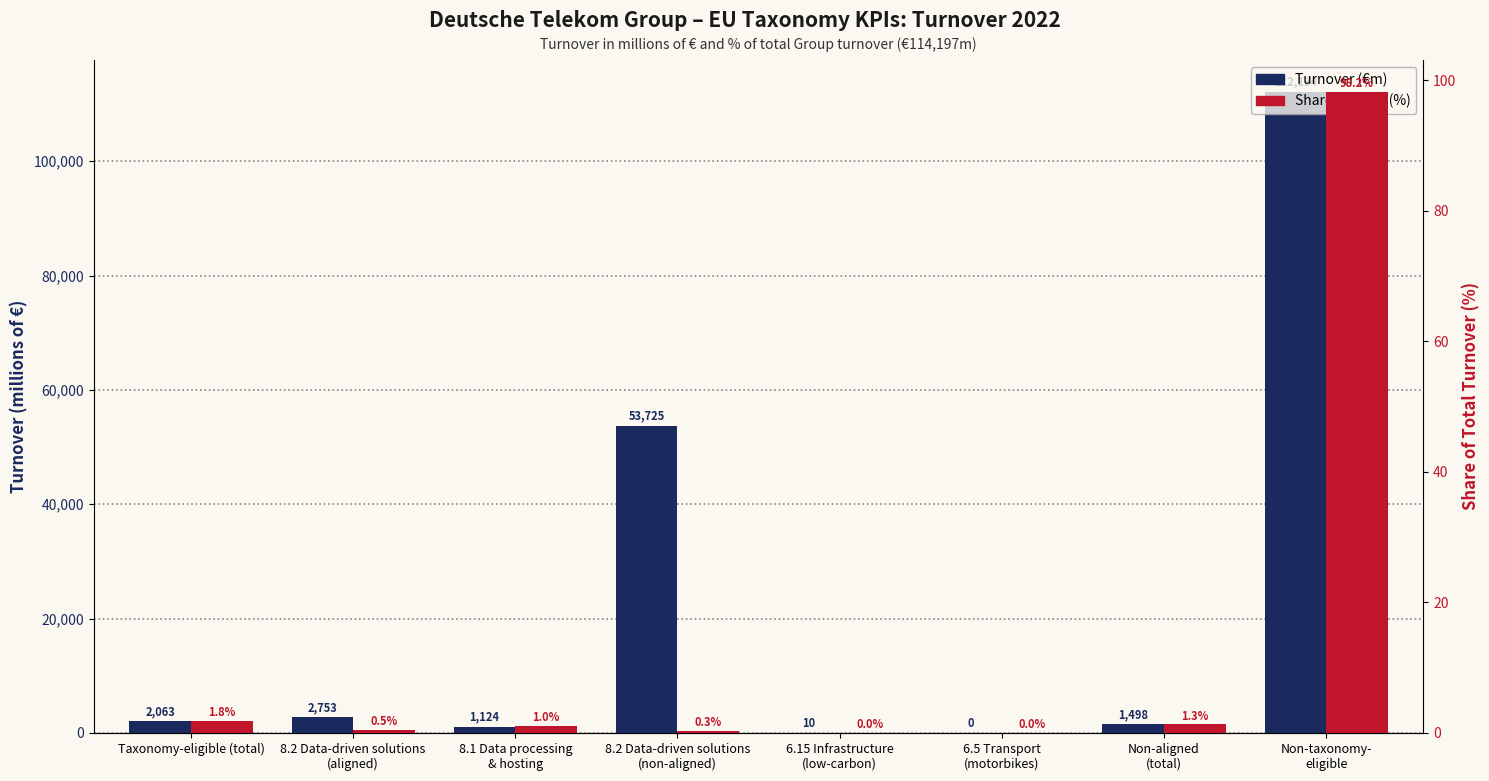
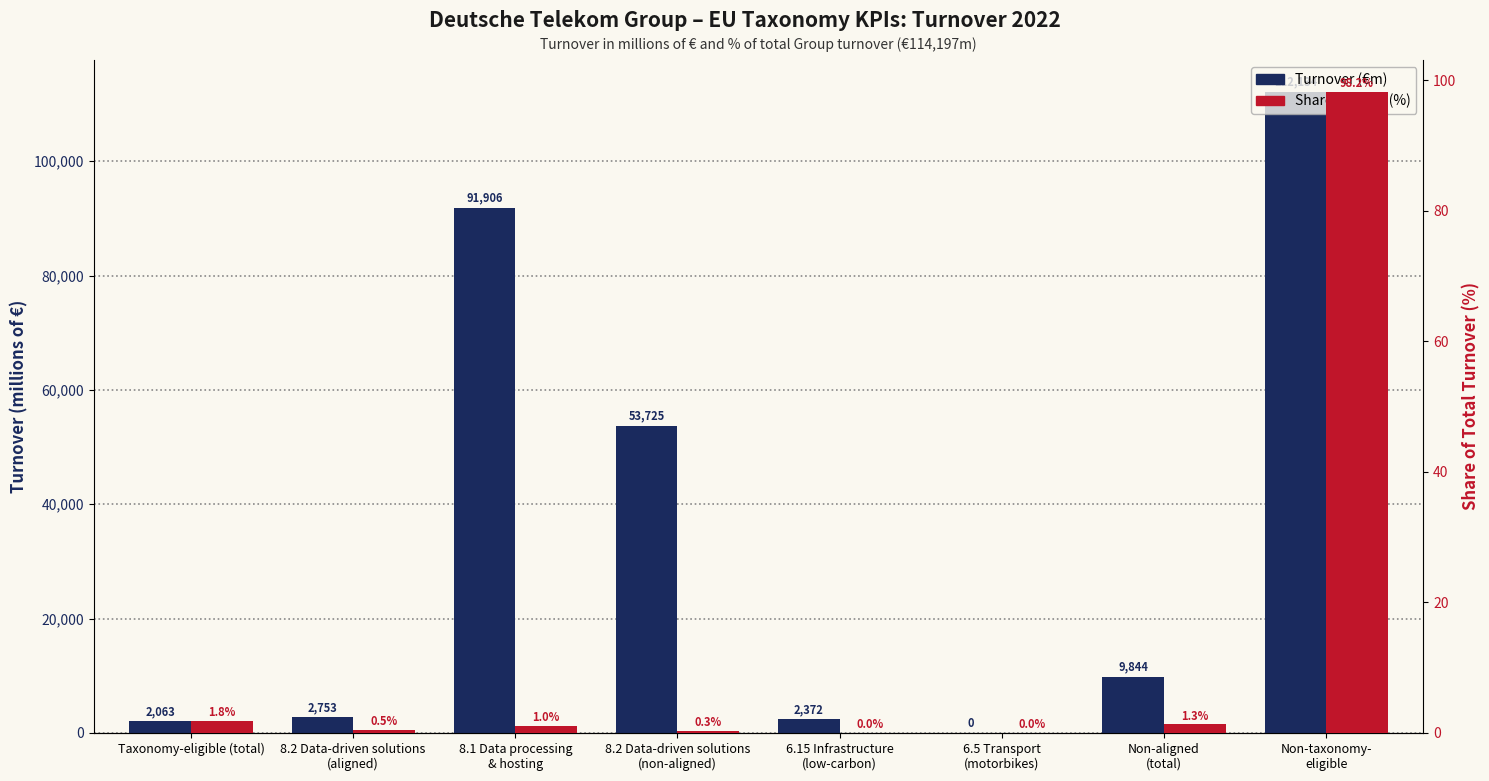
Turnover (€m), 8.1 Data processing & hosting: 1,124 -> 91,906
Turnover (€m), 6.15 Infrastructure (low-carbon): 10 -> 2,372
Turnover (€m), Non-aligned (total): 1,498 -> 9,844
